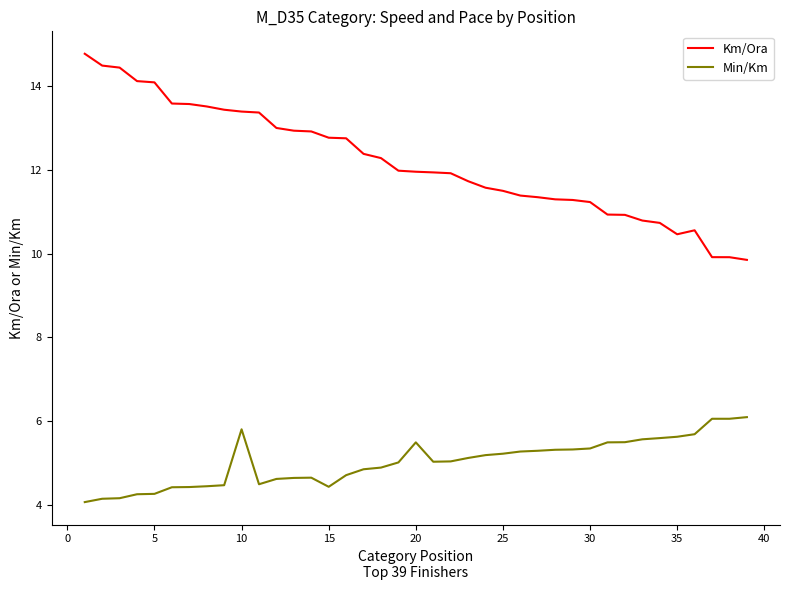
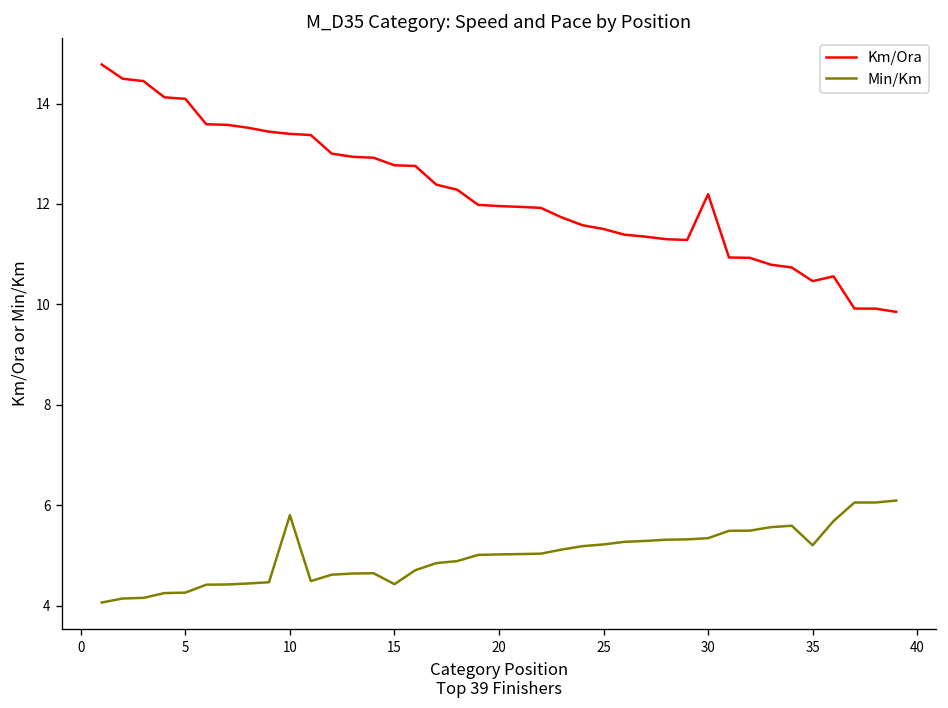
Min/Km, 20: 5.5 -> 5.0
Km/Ora, 30: 11.2 -> 12.2
Min/Km, 35: 5.6 -> 5.2
